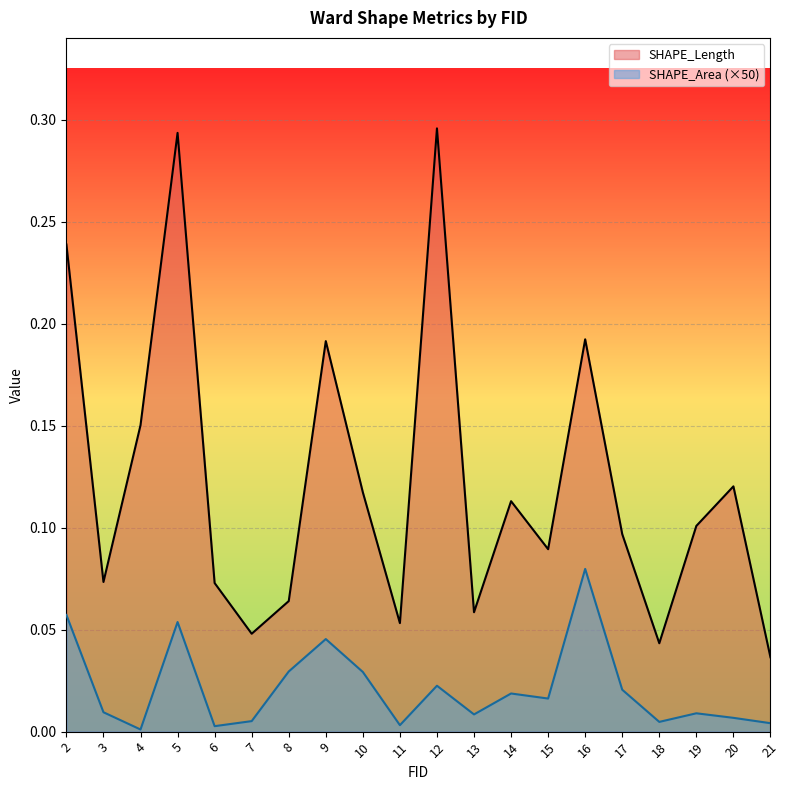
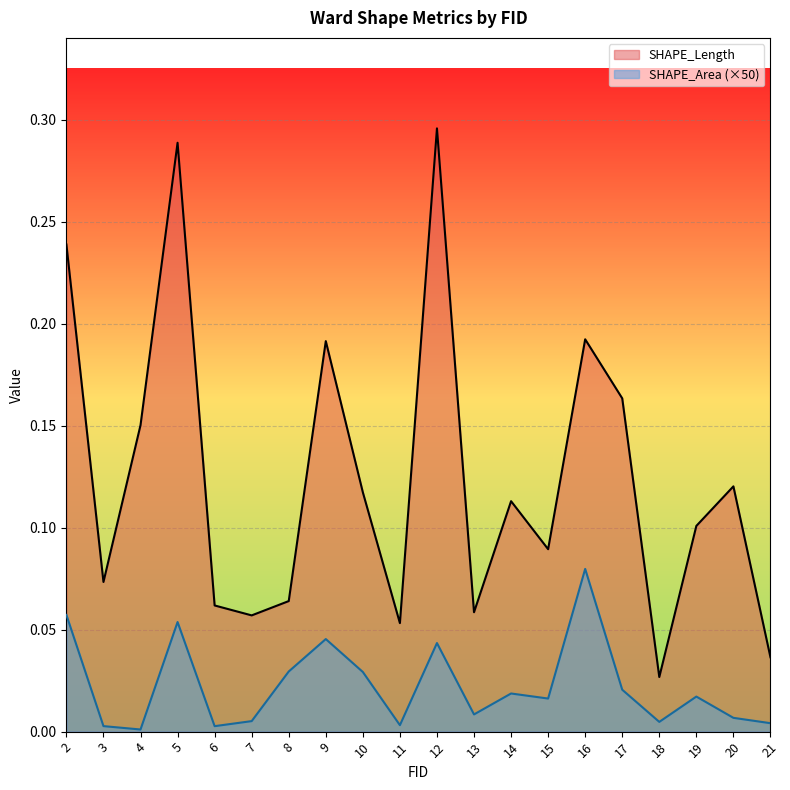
SHAPE_Area (×50), 3: 0.010 -> 0.003
SHAPE_Length, 5: 0.294 -> 0.289
SHAPE_Length, 6: 0.073 -> 0.062
SHAPE_Length, 7: 0.048 -> 0.057
SHAPE_Area (×50), 12: 0.023 -> 0.043
SHAPE_Length, 17: 0.097 -> 0.163
SHAPE_Length, 18: 0.043 -> 0.027
SHAPE_Area (×50), 19: 0.009 -> 0.017
